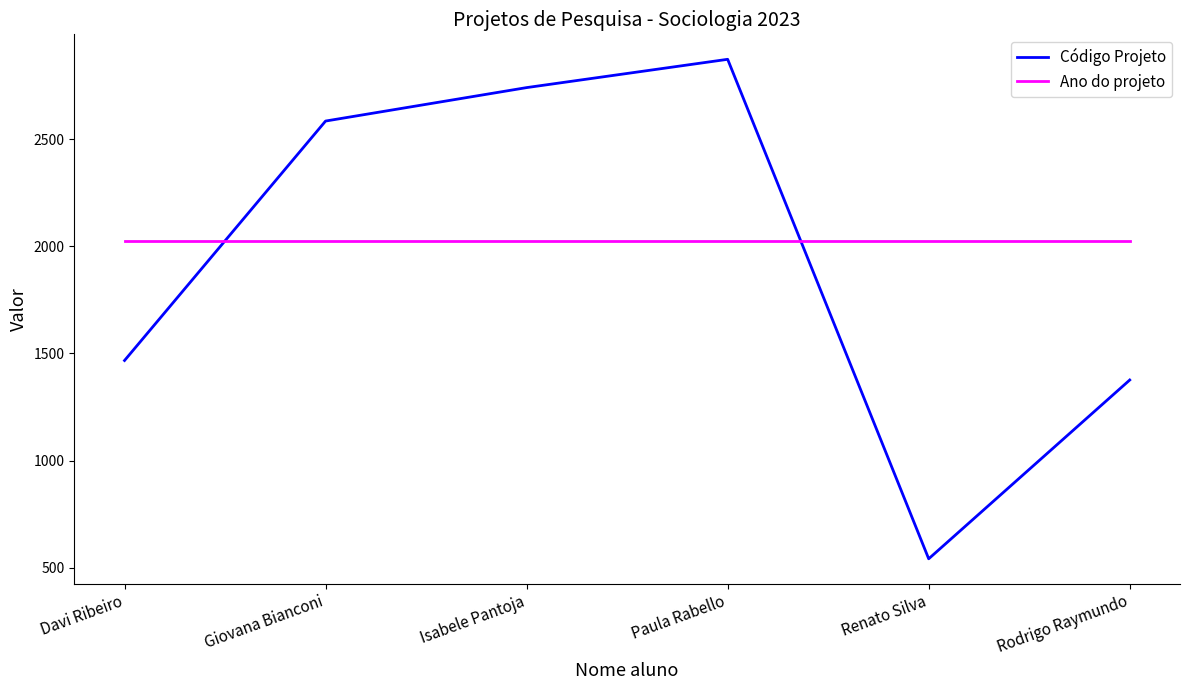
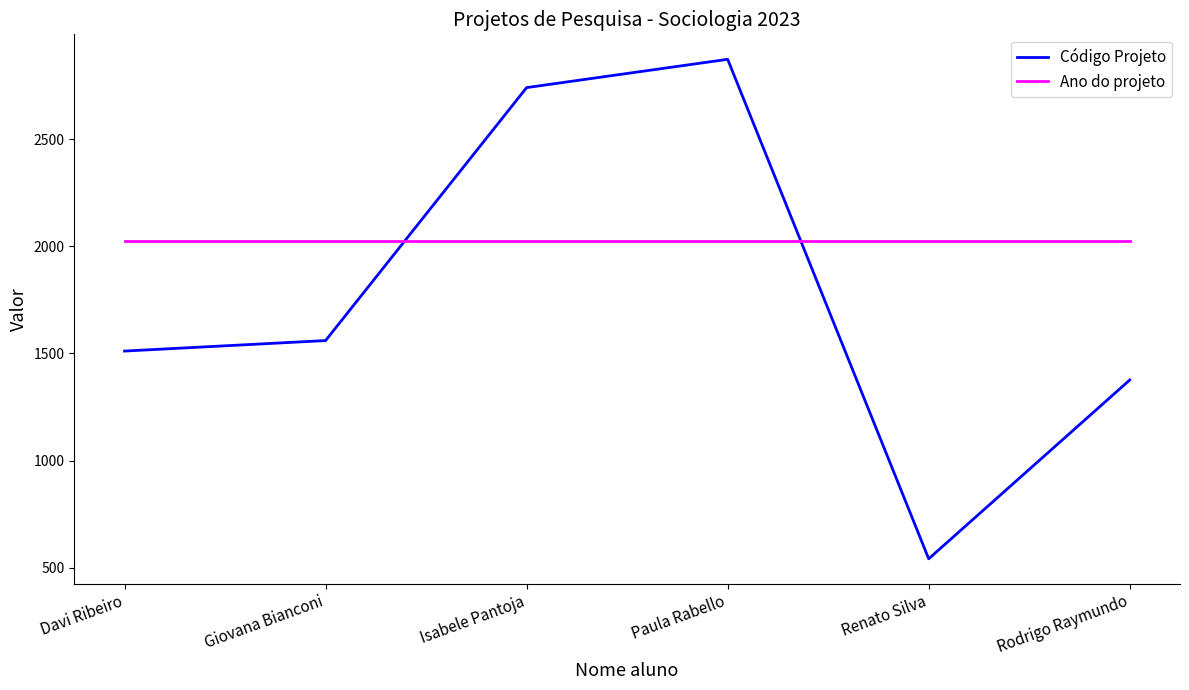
Código Projeto, Davi Ribeiro: 1470 -> 1510
Código Projeto, Giovana Bianconi: 2580 -> 1560
